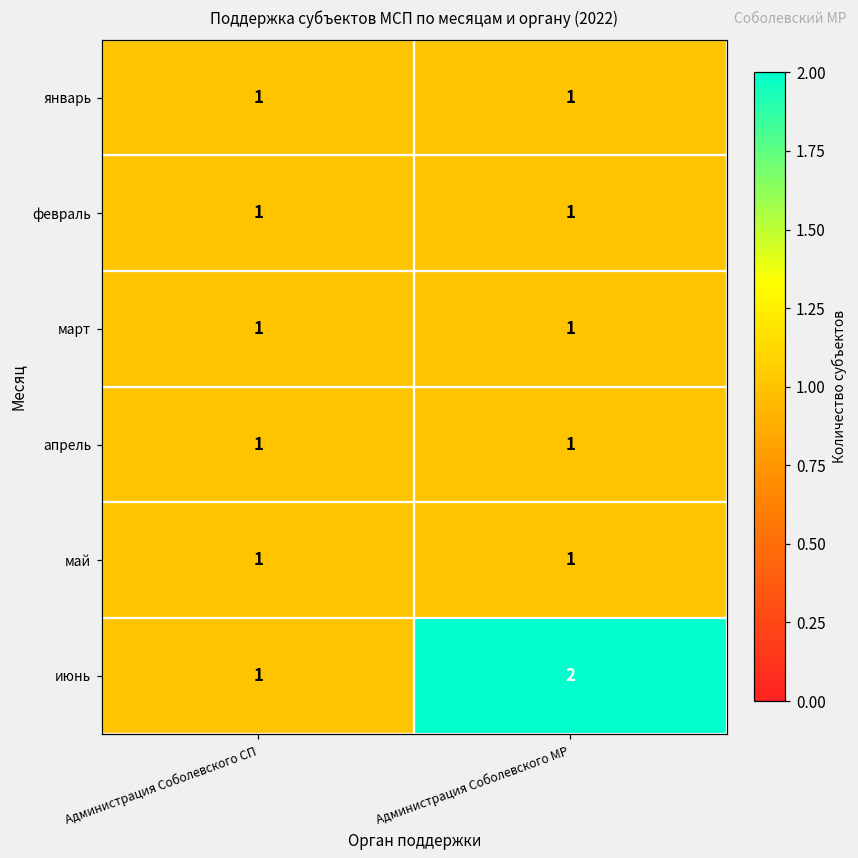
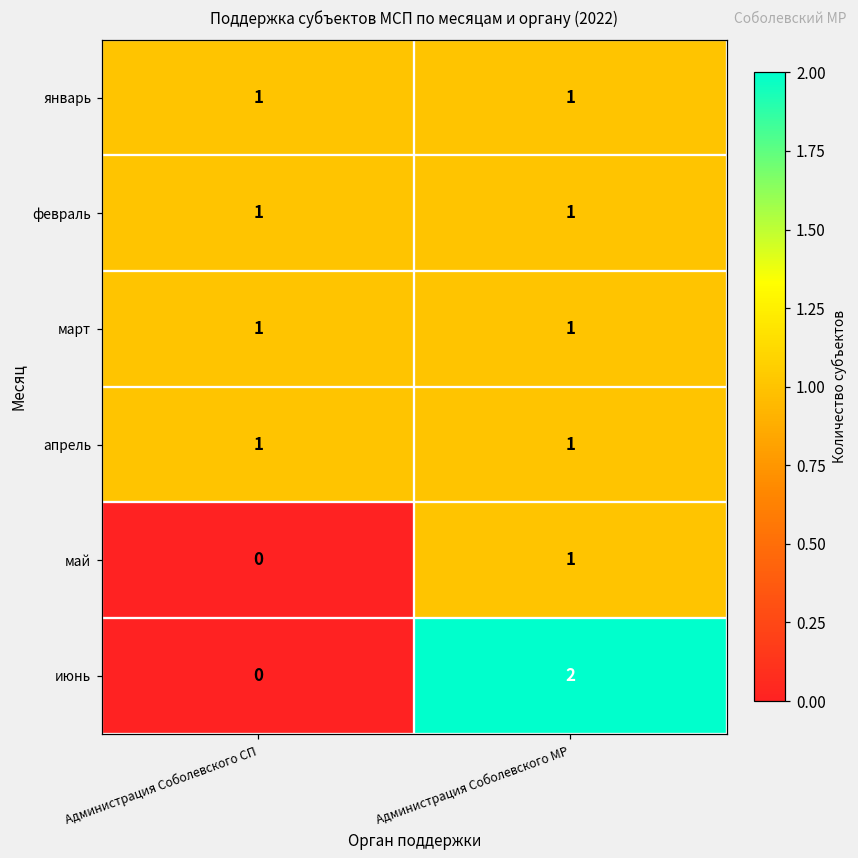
май, Администрация Соболевского СП: 1 -> 0
июнь, Администрация Соболевского СП: 1 -> 0
